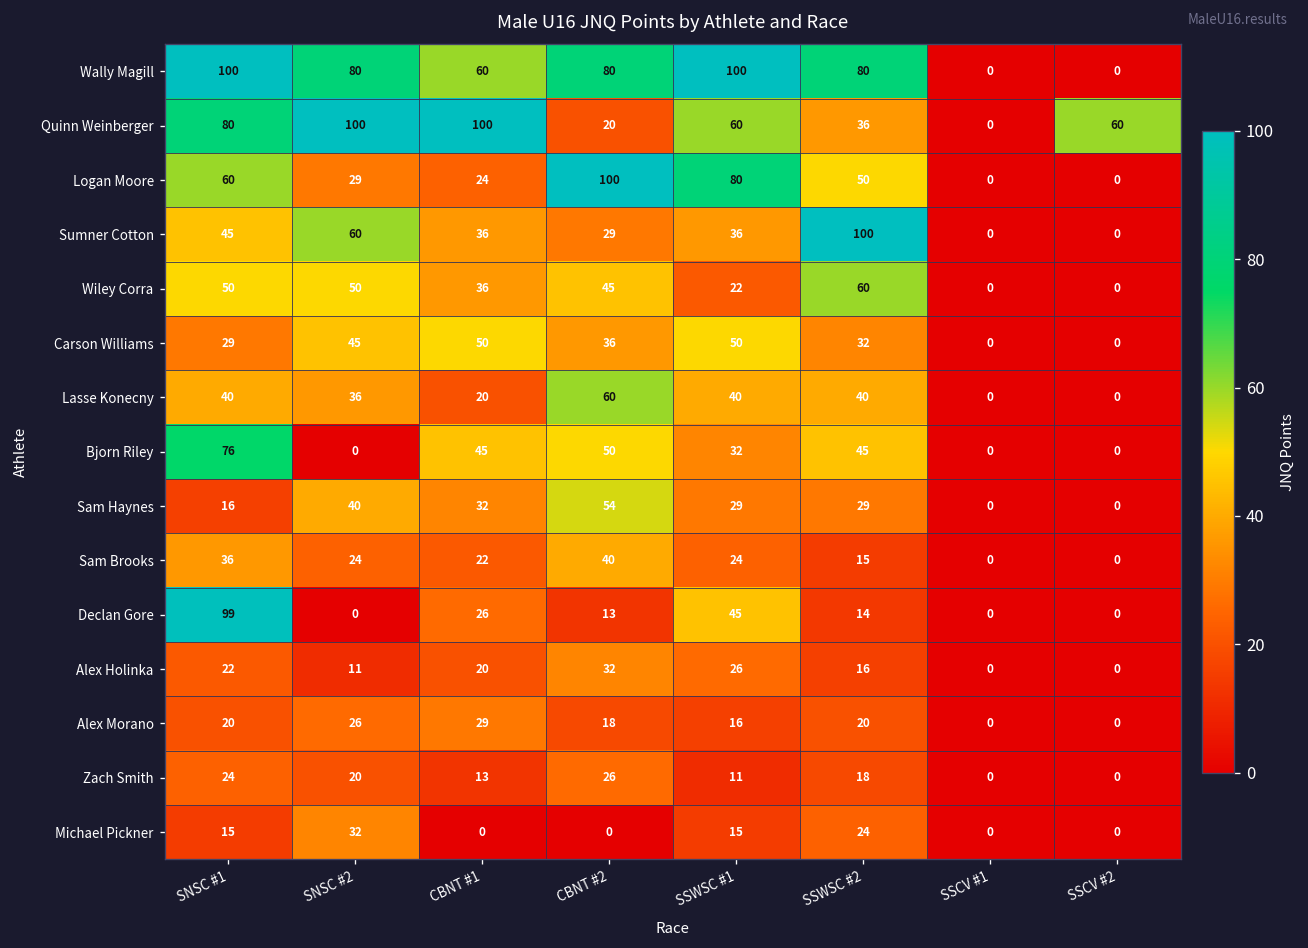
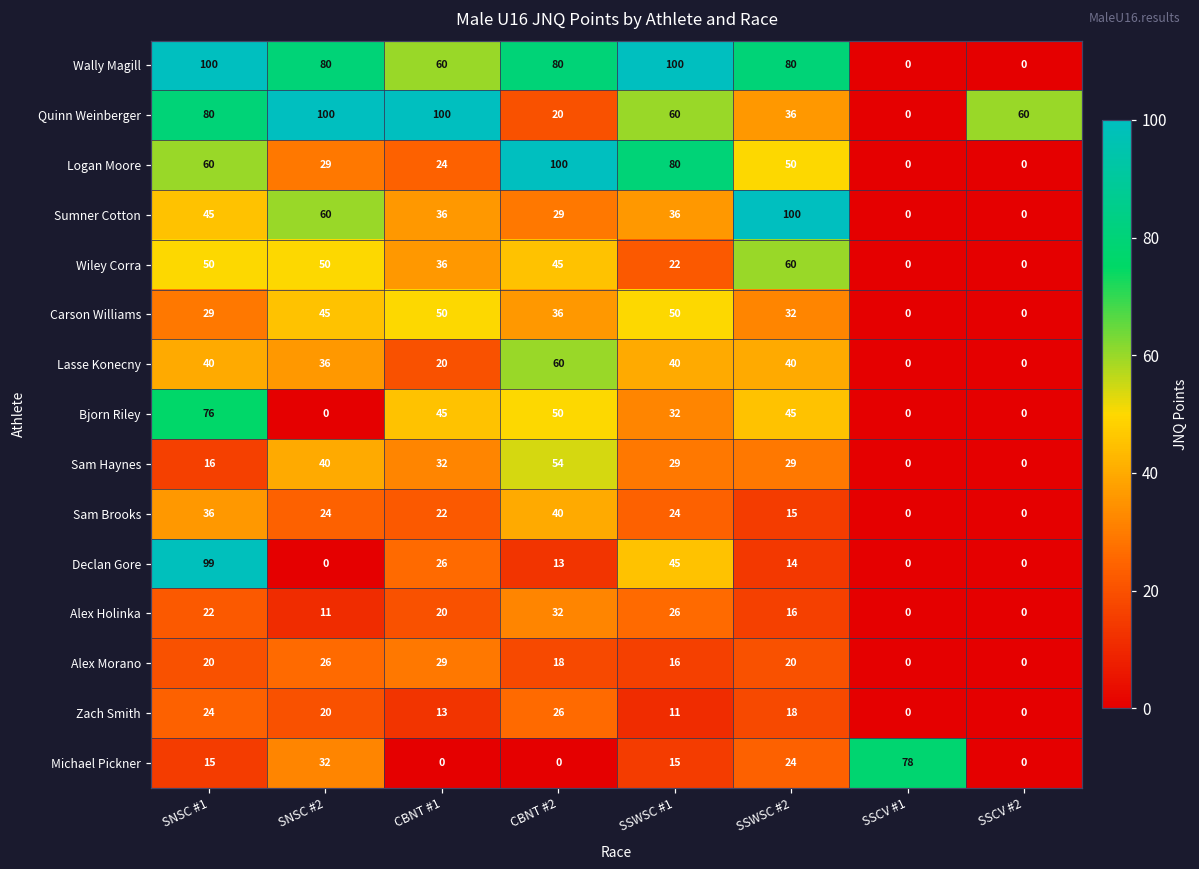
Michael Pickner, SSCV #1: 0 -> 78
